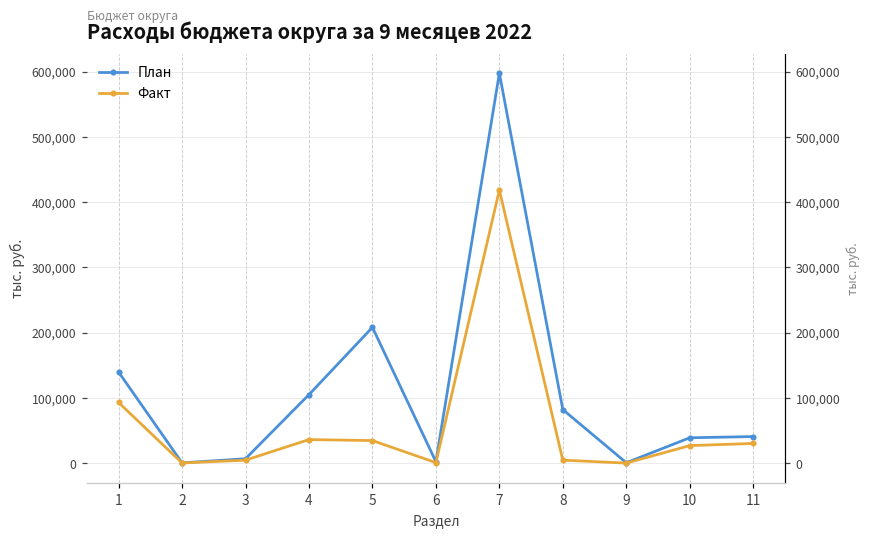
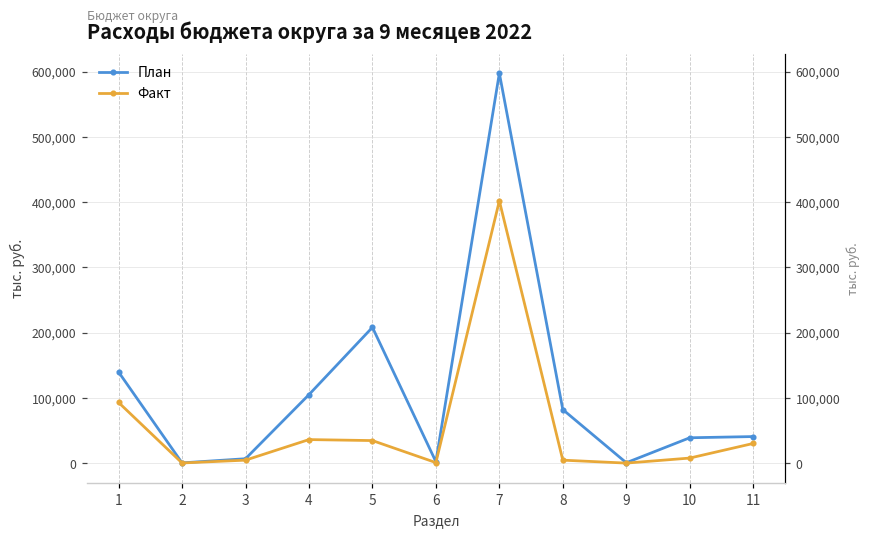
Факт, 7: 420,000 -> 400,000
Факт, 10: 30,000 -> 10,000
